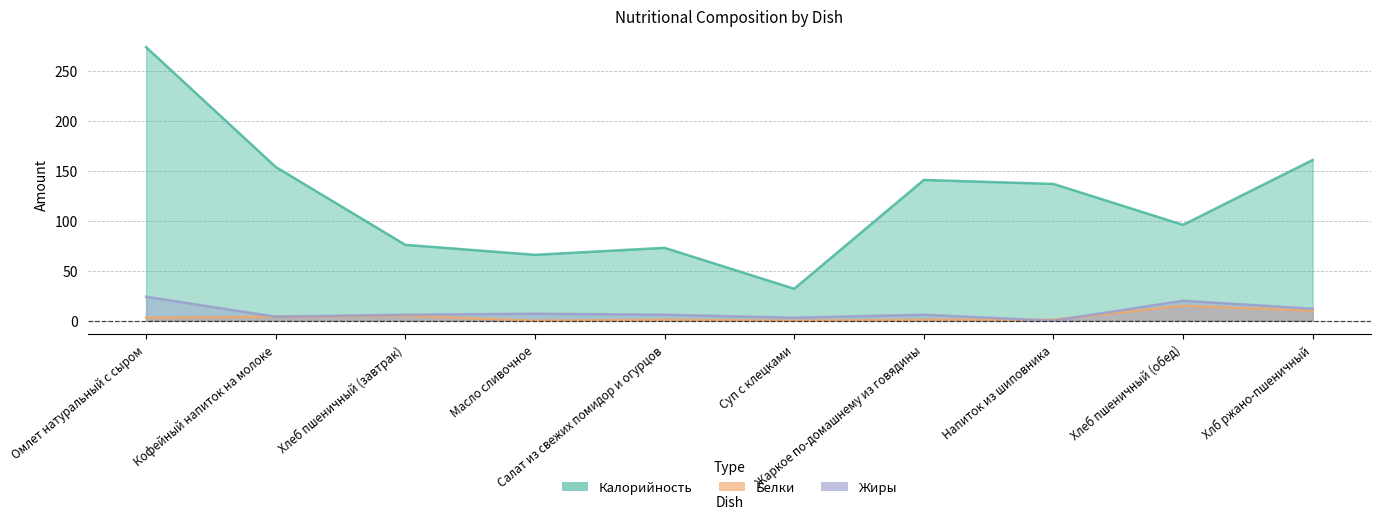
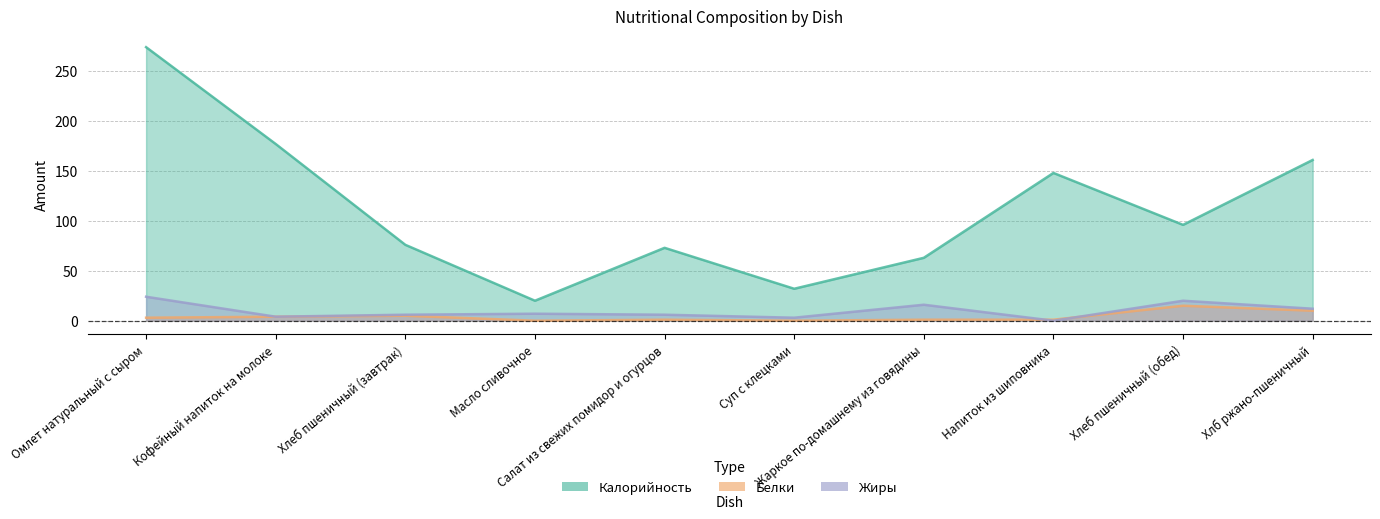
Калорийность, Кофейный напиток на молоке: 150 -> 180
Калорийность, Масло сливочное: 70 -> 20
Калорийность, Жаркое по-домашнему из говядины: 140 -> 60
Жиры, Жаркое по-домашнему из говядины: 10 -> 20
Калорийность, Напиток из шиповника: 140 -> 150
